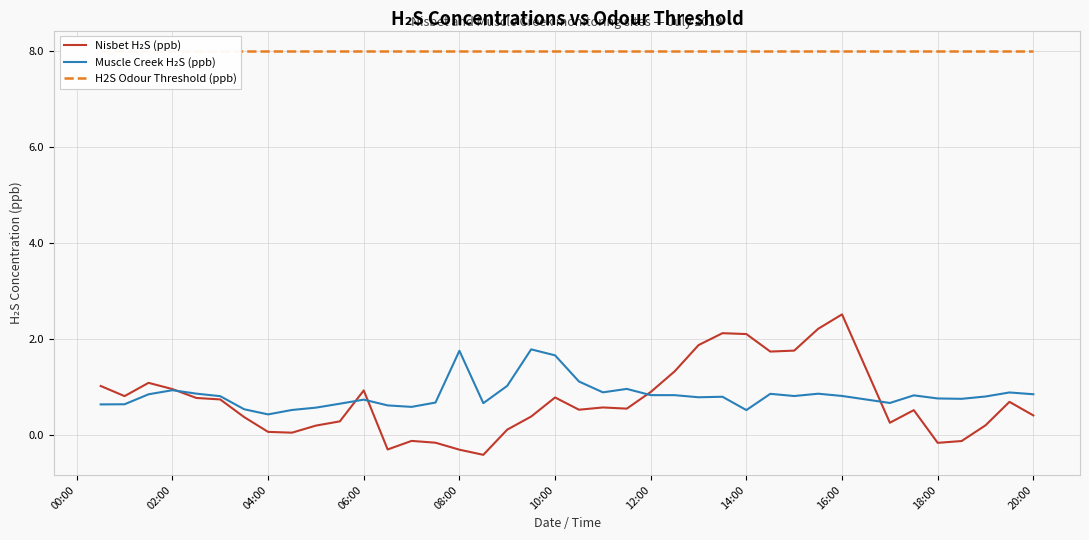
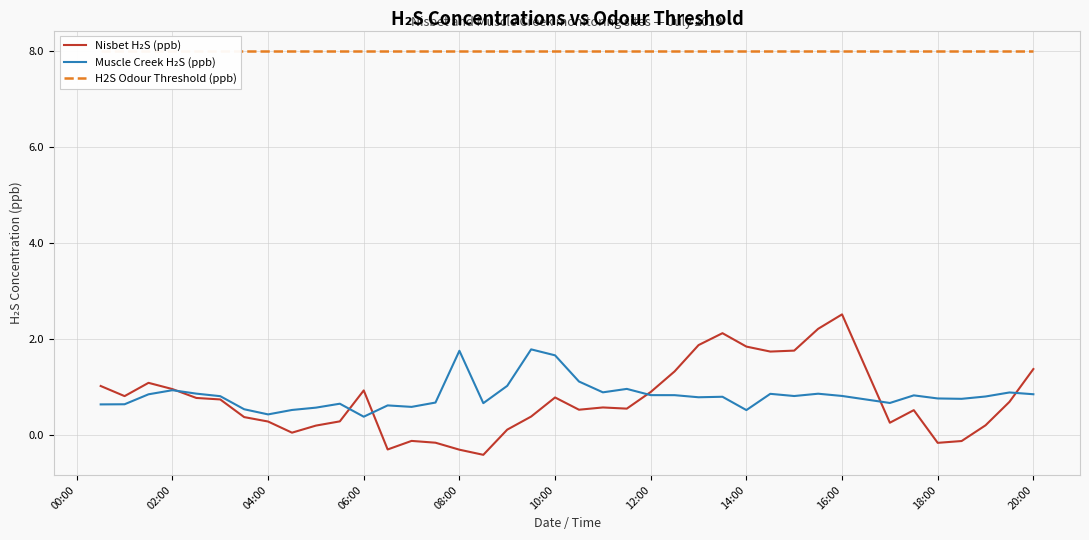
Nisbet H₂S (ppb), 04:00: 0.1 -> 0.3
Muscle Creek H₂S (ppb), 06:00: 0.7 -> 0.4
Nisbet H₂S (ppb), 14:00: 2.1 -> 1.8
Nisbet H₂S (ppb), 20:00: 0.4 -> 1.4
